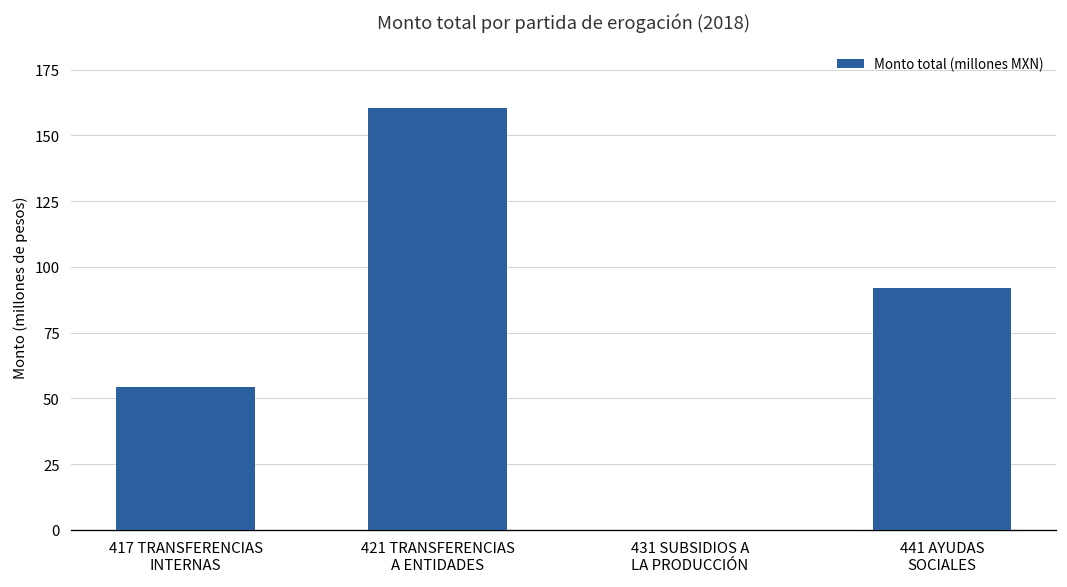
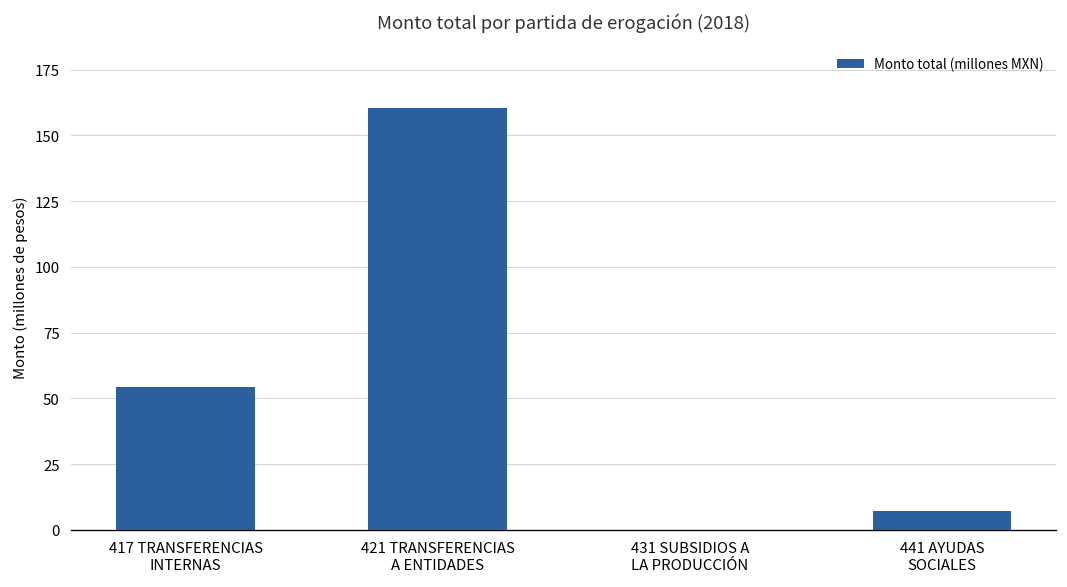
441 AYUDAS SOCIALES: 92 -> 7
